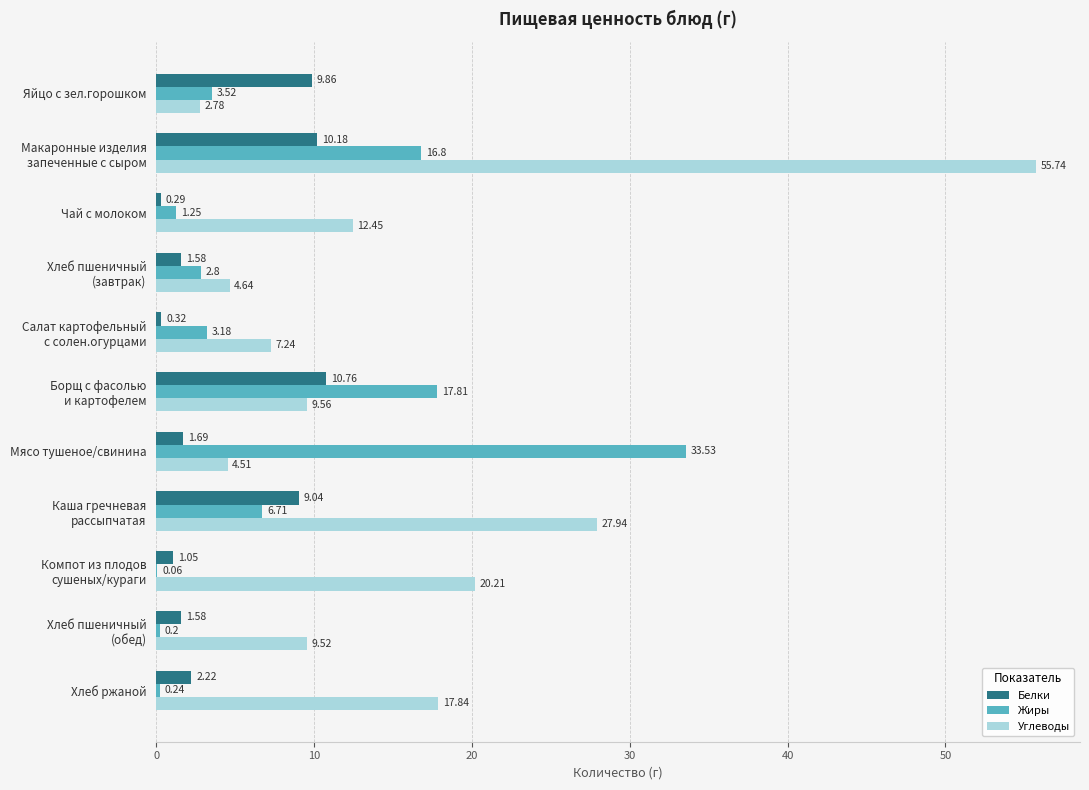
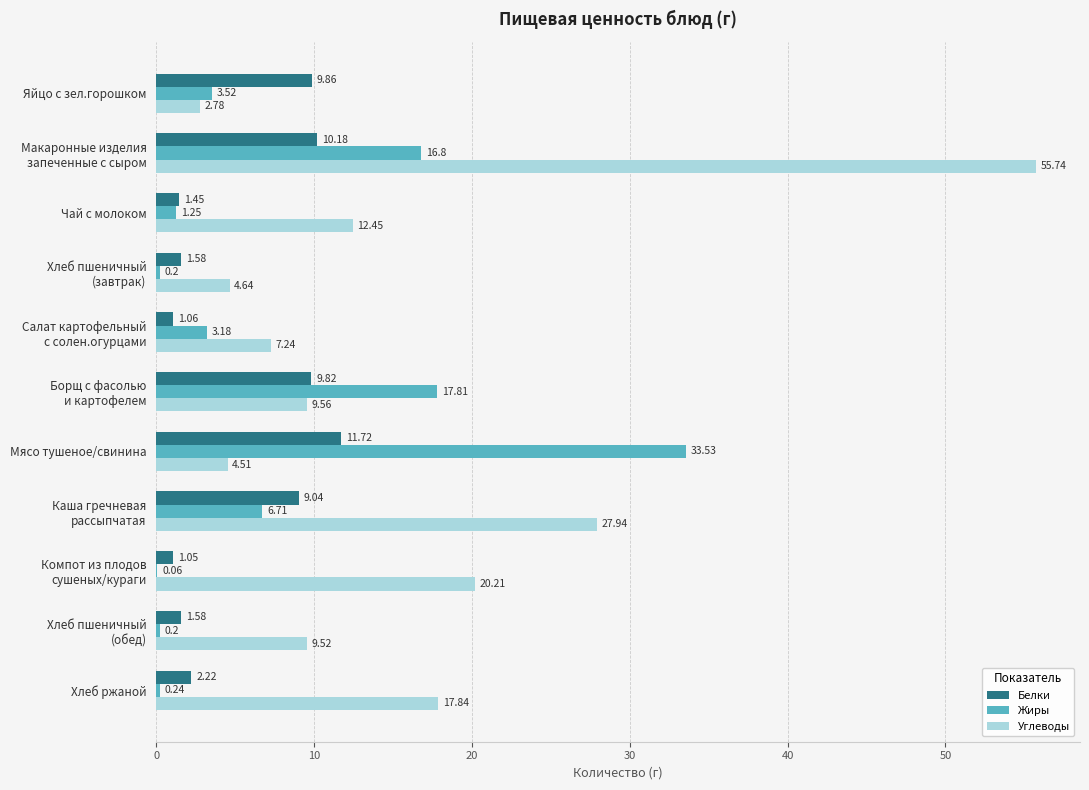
Белки, Чай с молоком: 0.29 -> 1.45
Жиры, Хлеб пшеничный (завтрак): 2.8 -> 0.2
Белки, Салат картофельный с солен.огурцами: 0.32 -> 1.06
Белки, Борщ с фасолью и картофелем: 10.76 -> 9.82
Белки, Мясо тушеное/свинина: 1.69 -> 11.72
